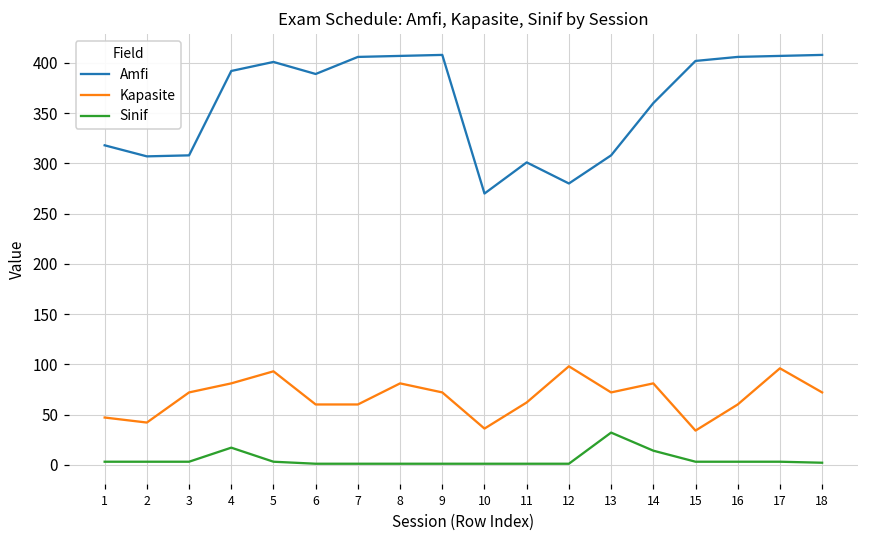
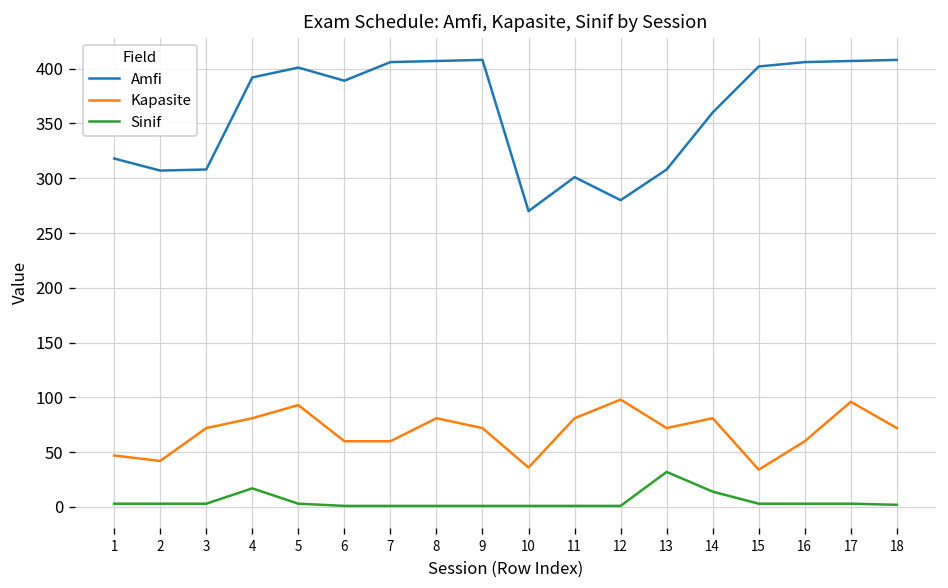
Kapasite, 11: 60 -> 80
